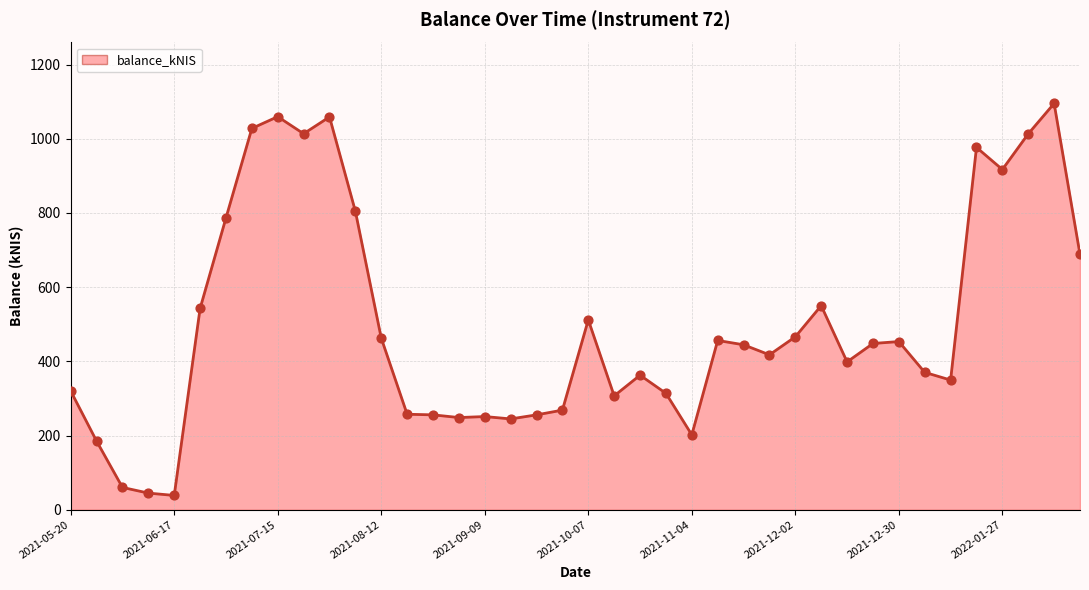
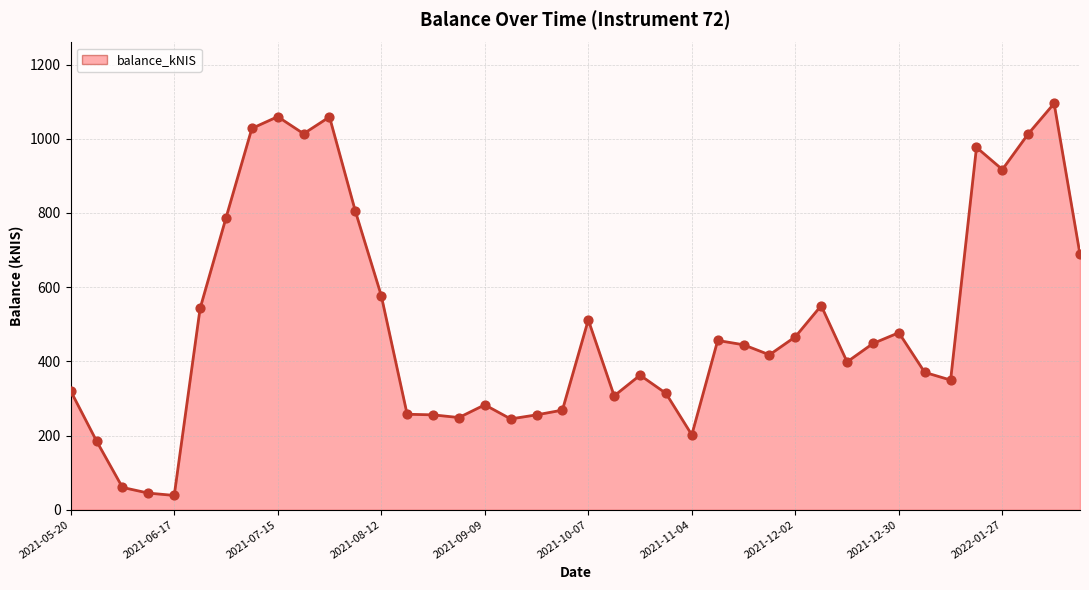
2021-08-12: 460 -> 580
2021-09-09: 250 -> 280
2021-12-30: 450 -> 480
